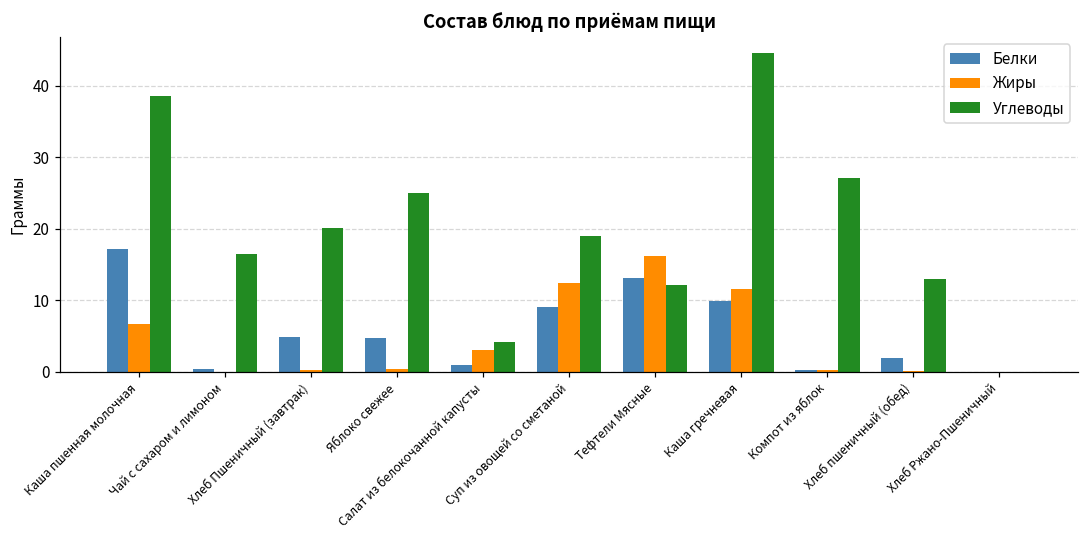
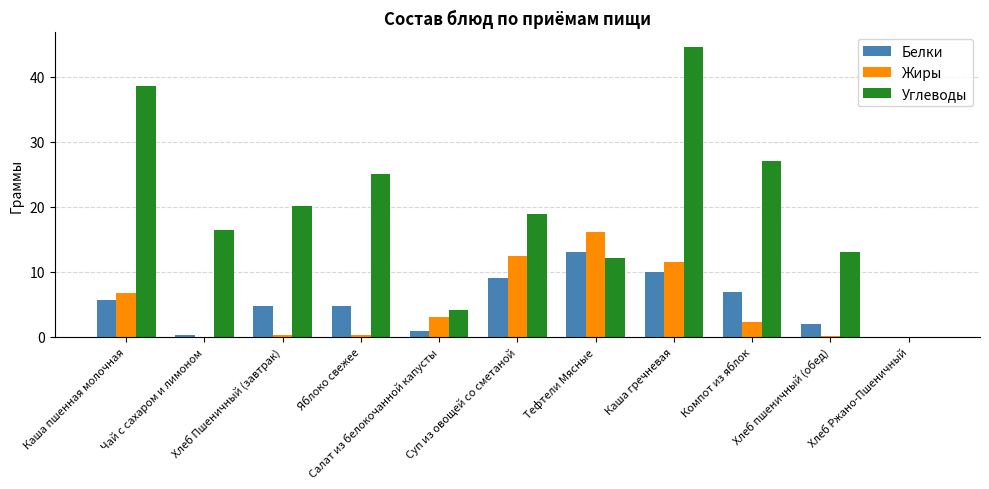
Белки, Каша пшенная молочная: 17 -> 6
Белки, Компот из яблок: 0 -> 7
Жиры, Компот из яблок: 0 -> 2
